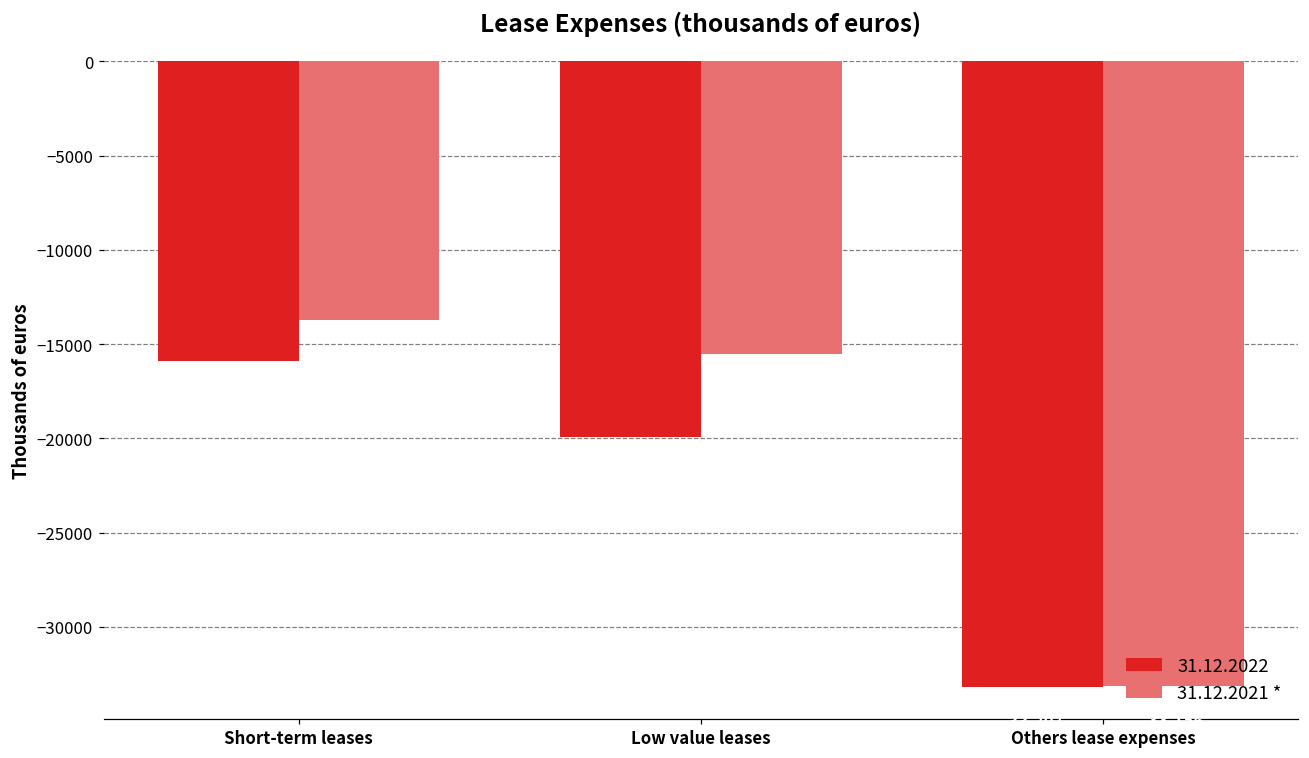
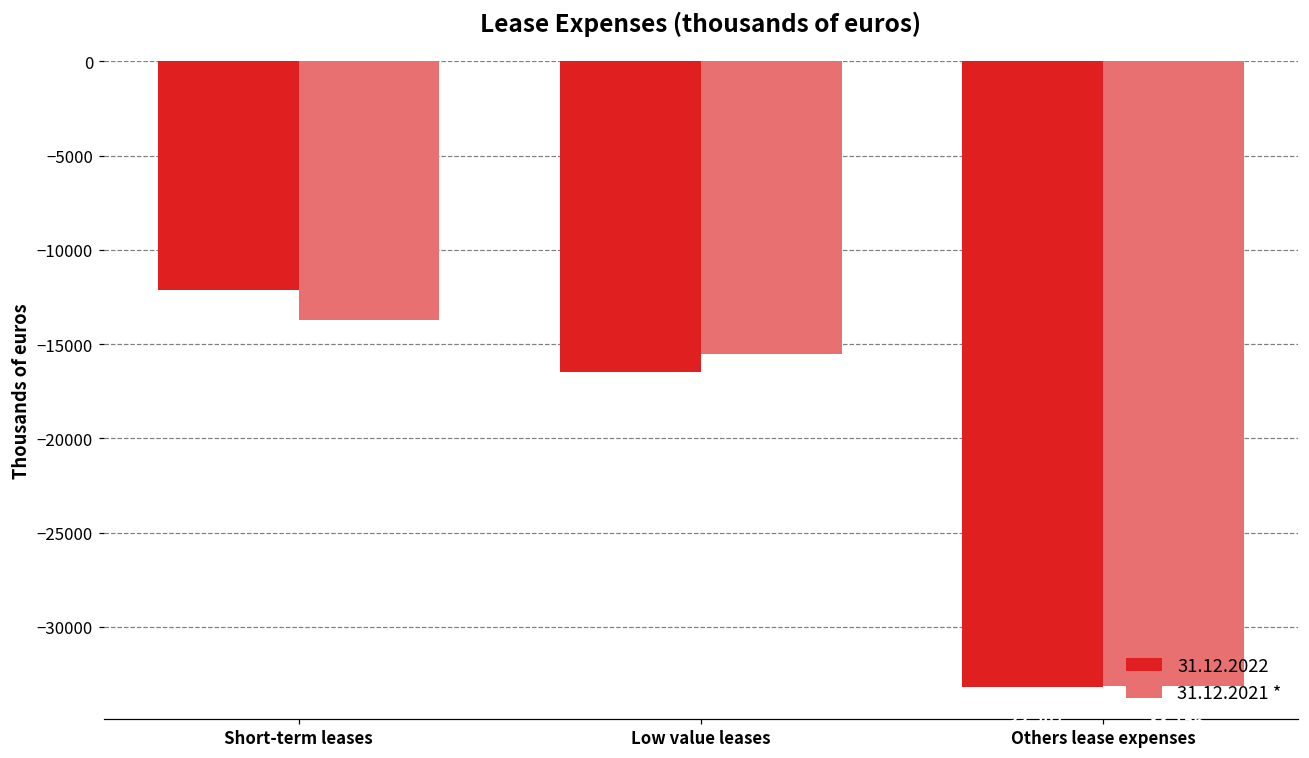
31.12.2022, Short-term leases: -15900 -> -12200
31.12.2022, Low value leases: -19900 -> -16500
